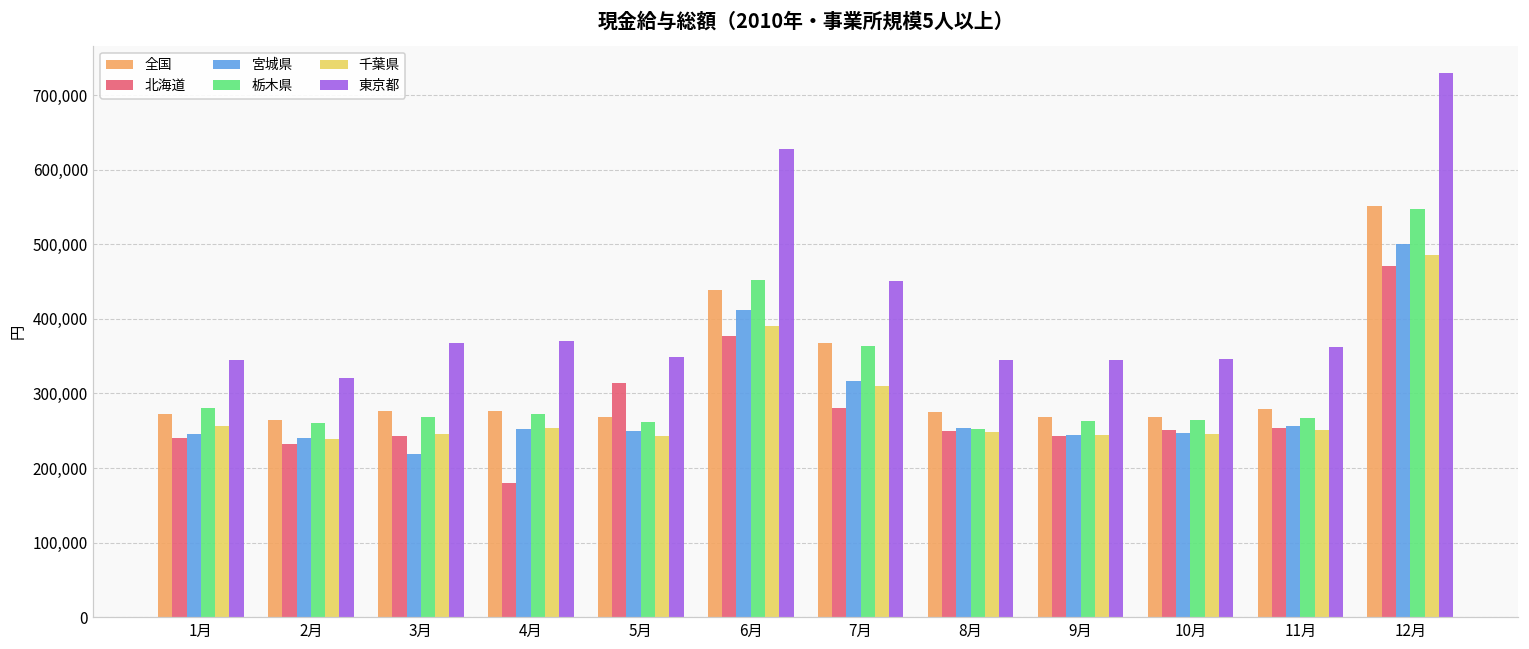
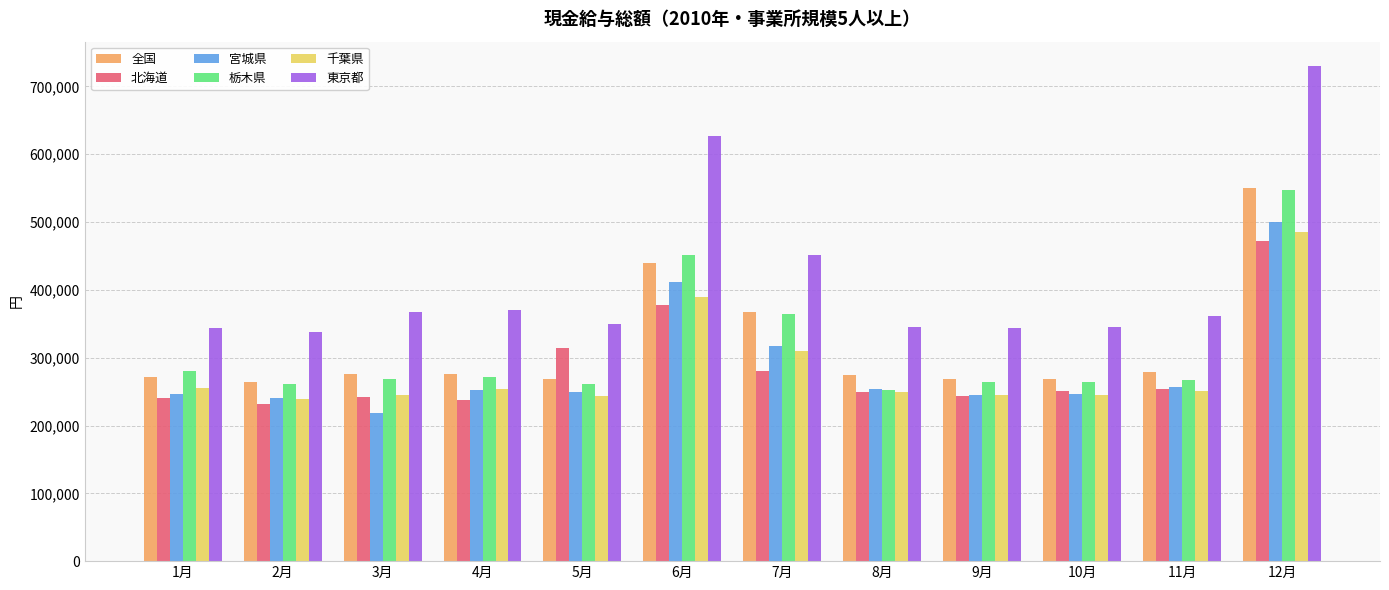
東京都, 2月: 320,000 -> 340,000
北海道, 4月: 180,000 -> 240,000
